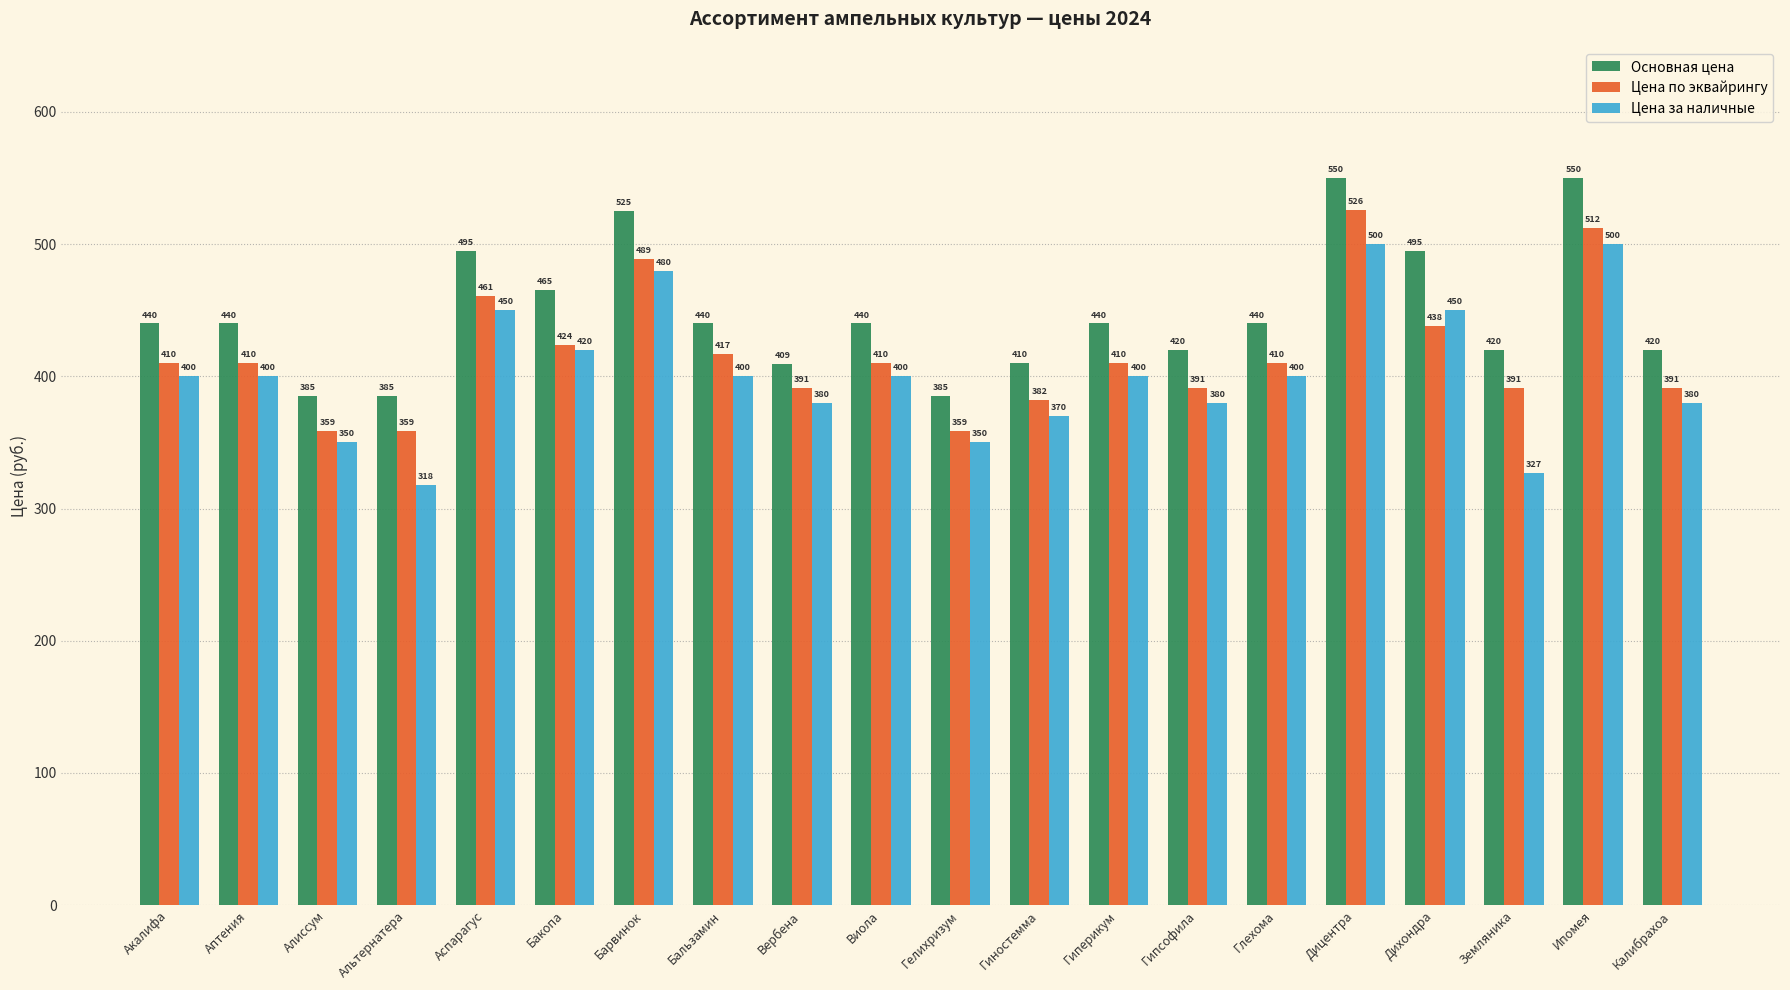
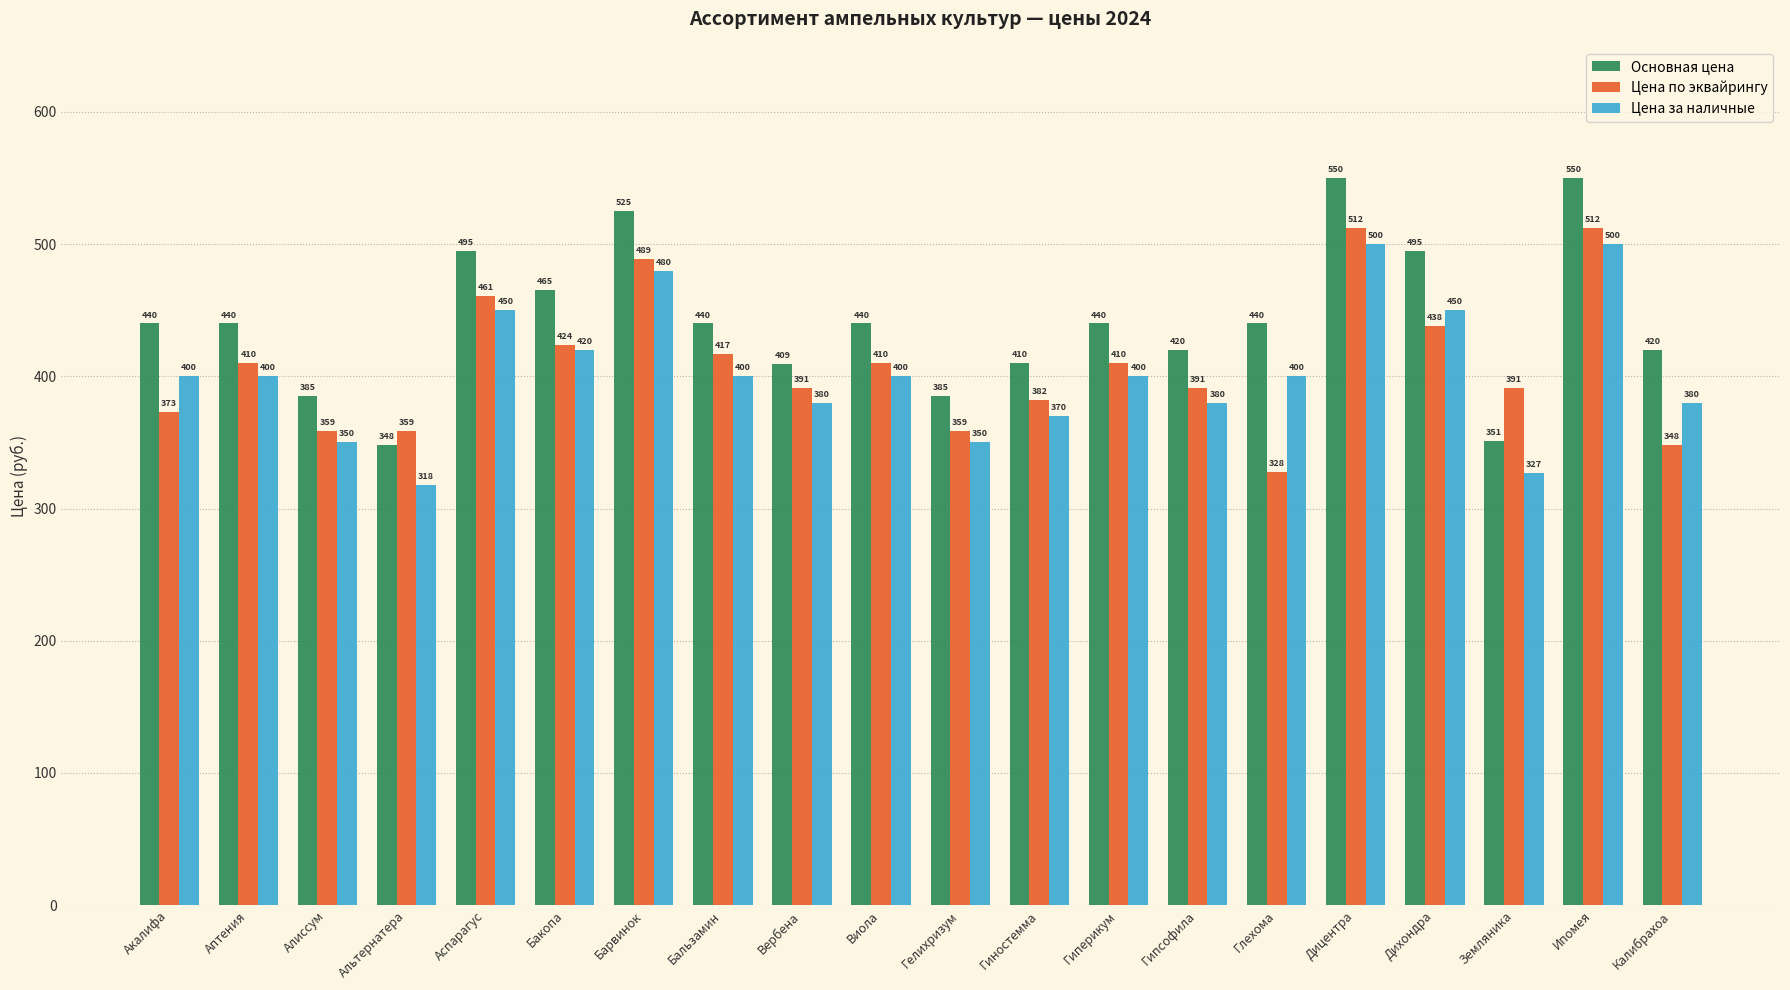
Цена по эквайрингу, Акалифа: 410 -> 373
Основная цена, Альтернатера: 385 -> 348
Цена по эквайрингу, Глехома: 410 -> 328
Цена по эквайрингу, Дицентра: 526 -> 512
Основная цена, Земляника: 420 -> 351
Цена по эквайрингу, Калибрахоа: 391 -> 348
